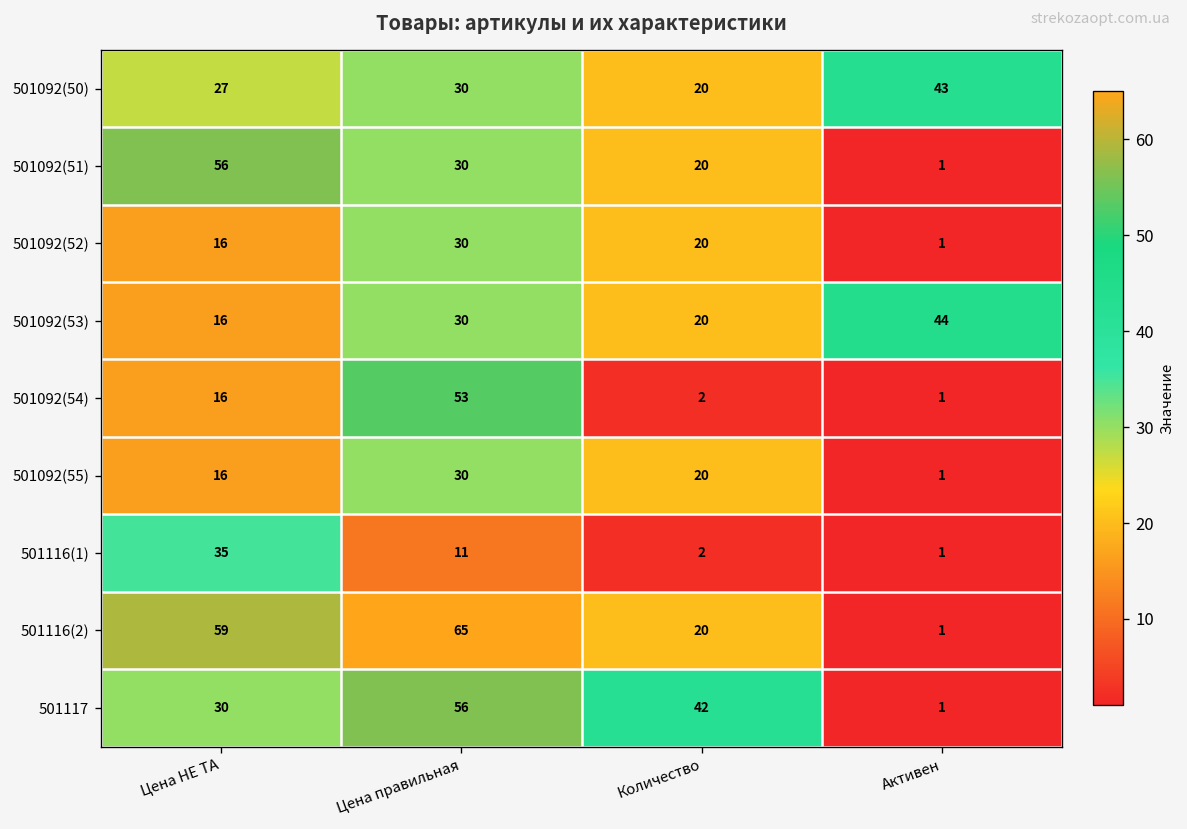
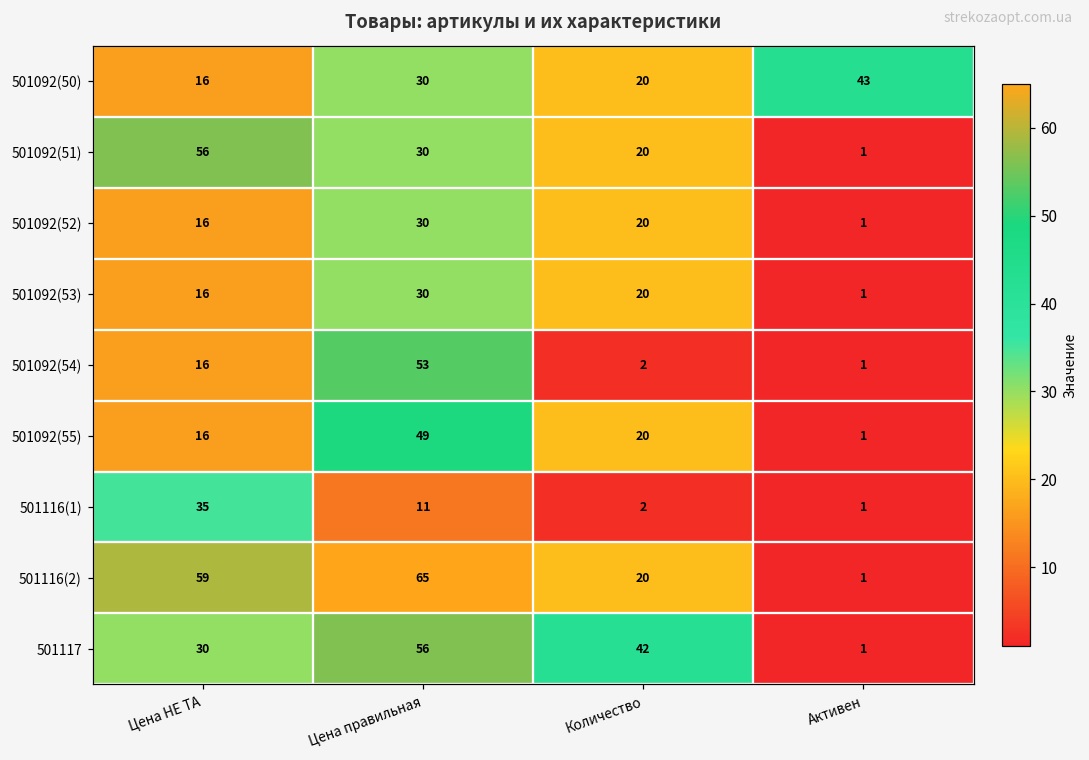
501092(50), Цена НЕ ТА: 27 -> 16
501092(53), Активен: 44 -> 1
501092(55), Цена правильная: 30 -> 49
